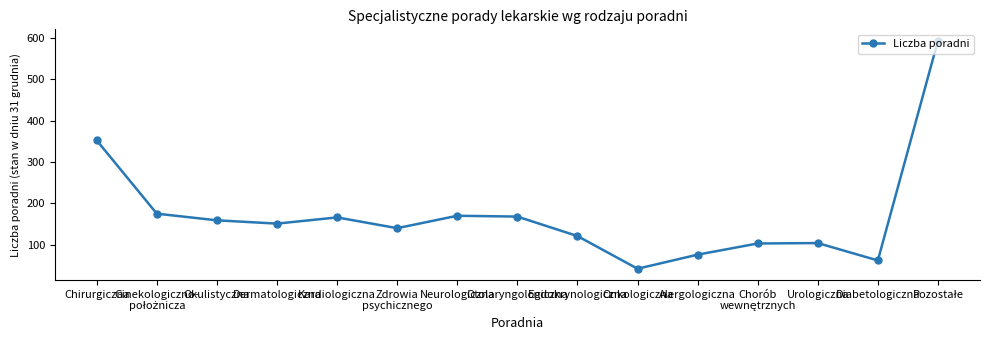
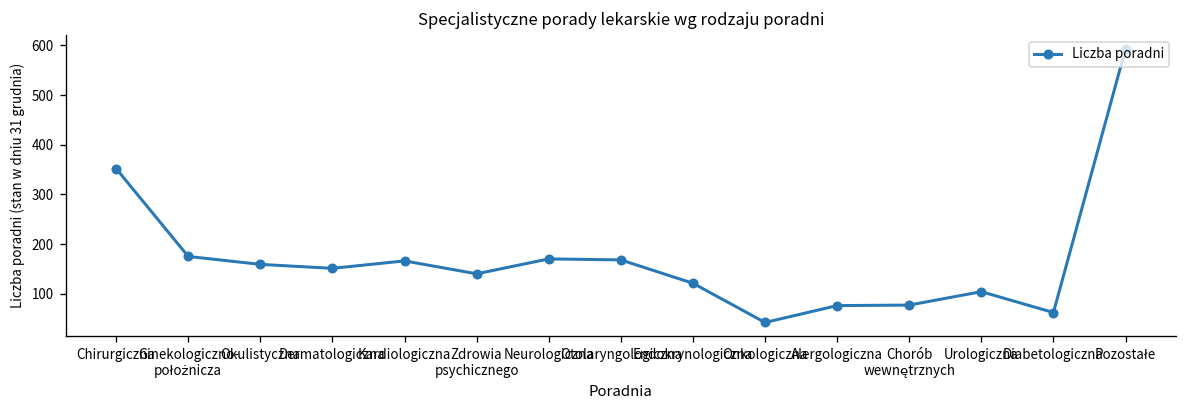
Chorób wewnętrznych: 100 -> 80
